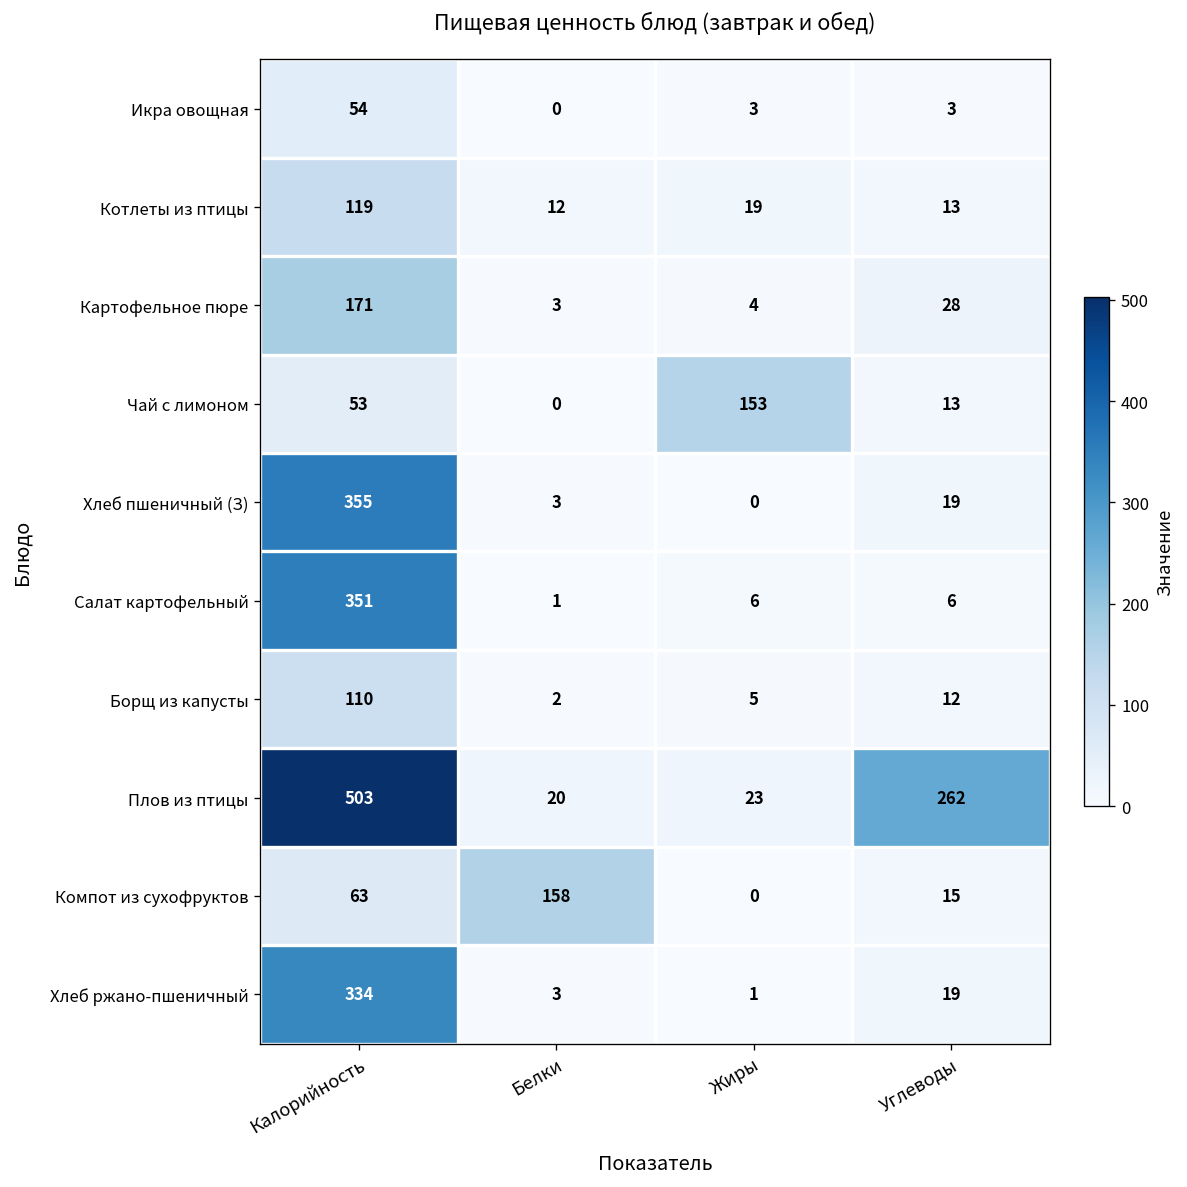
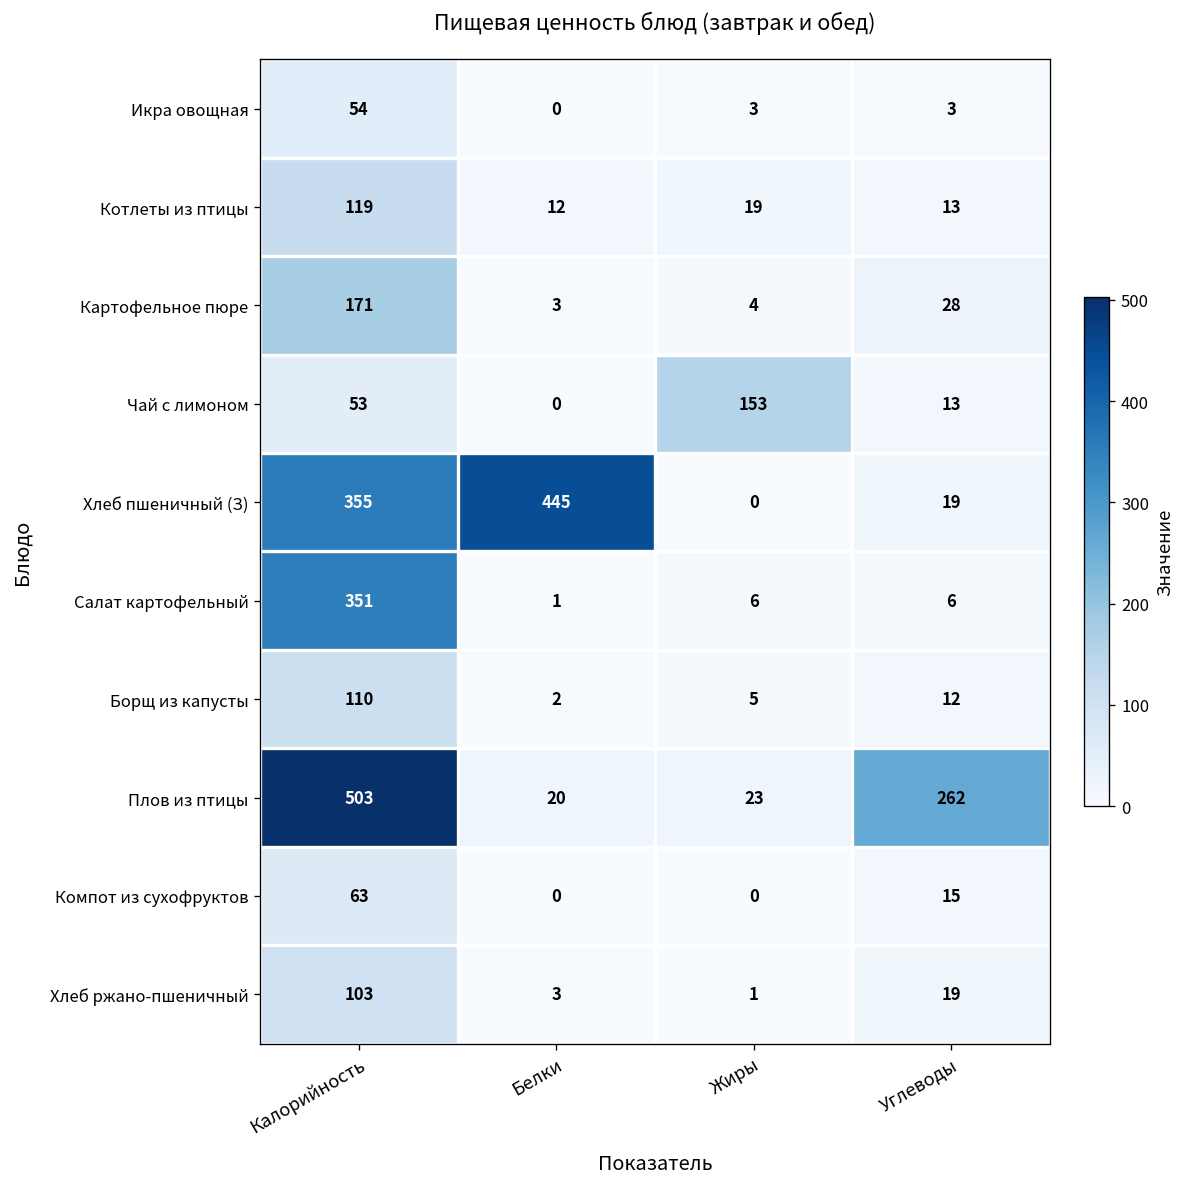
Хлеб пшеничный (З), Белки: 3 -> 445
Компот из сухофруктов, Белки: 158 -> 0
Хлеб ржано-пшеничный, Калорийность: 334 -> 103
